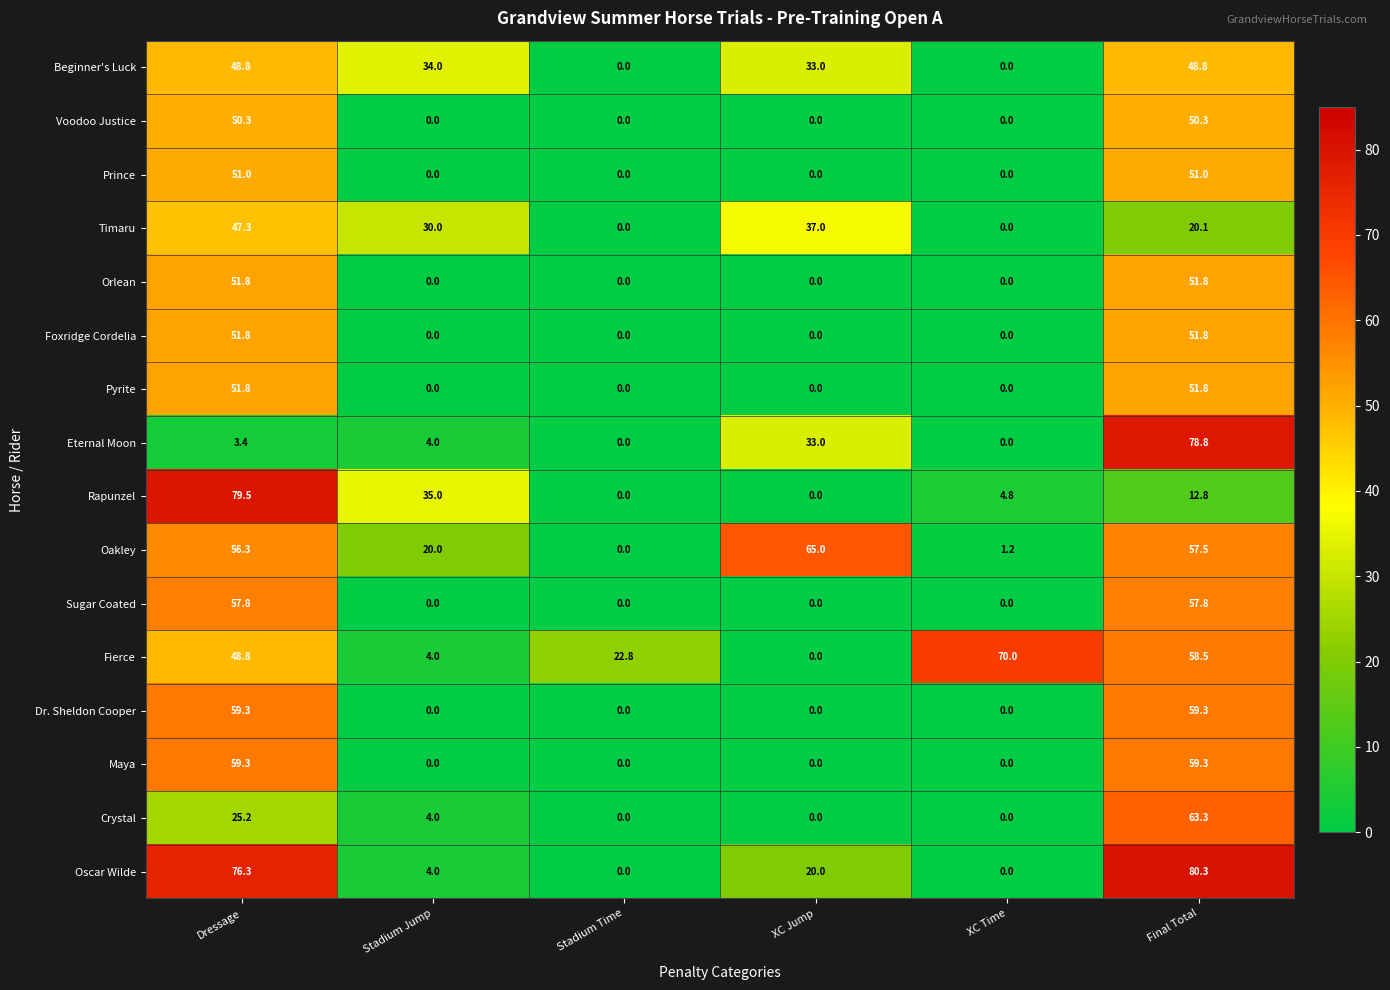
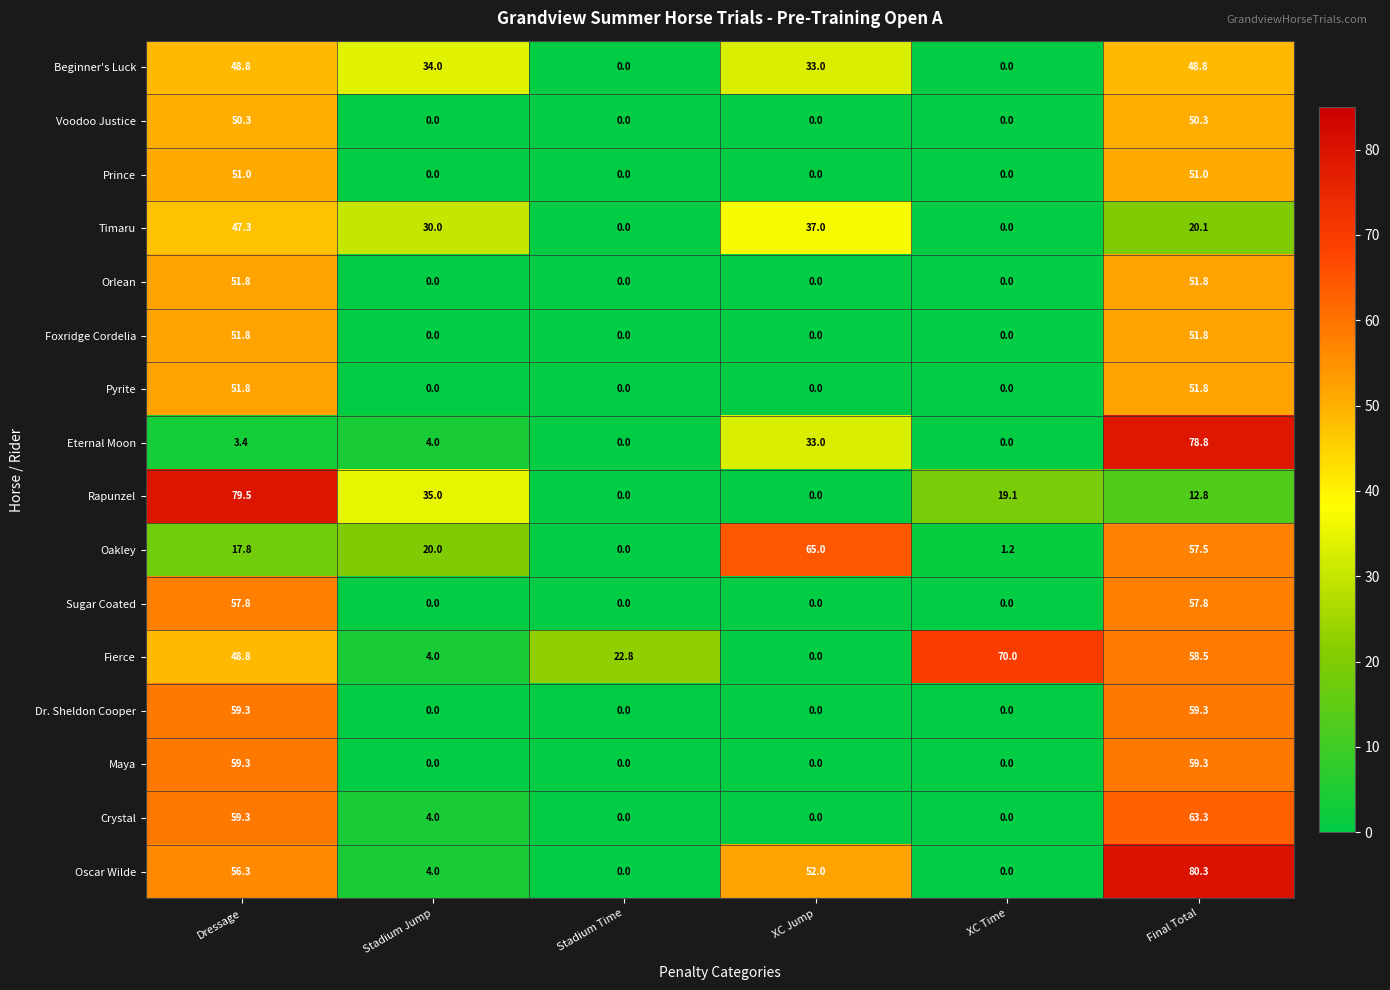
Rapunzel, XC Time: 4.8 -> 19.1
Oakley, Dressage: 56.3 -> 17.8
Crystal, Dressage: 25.2 -> 59.3
Oscar Wilde, Dressage: 76.3 -> 56.3
Oscar Wilde, XC Jump: 20.0 -> 52.0
